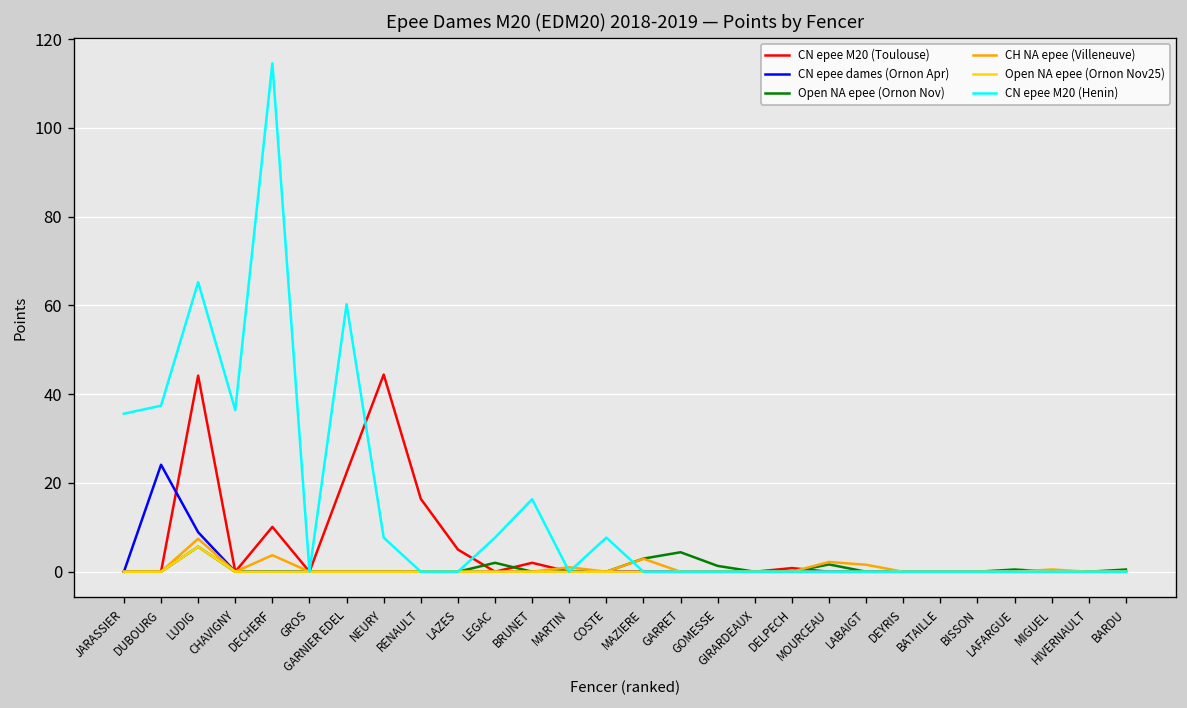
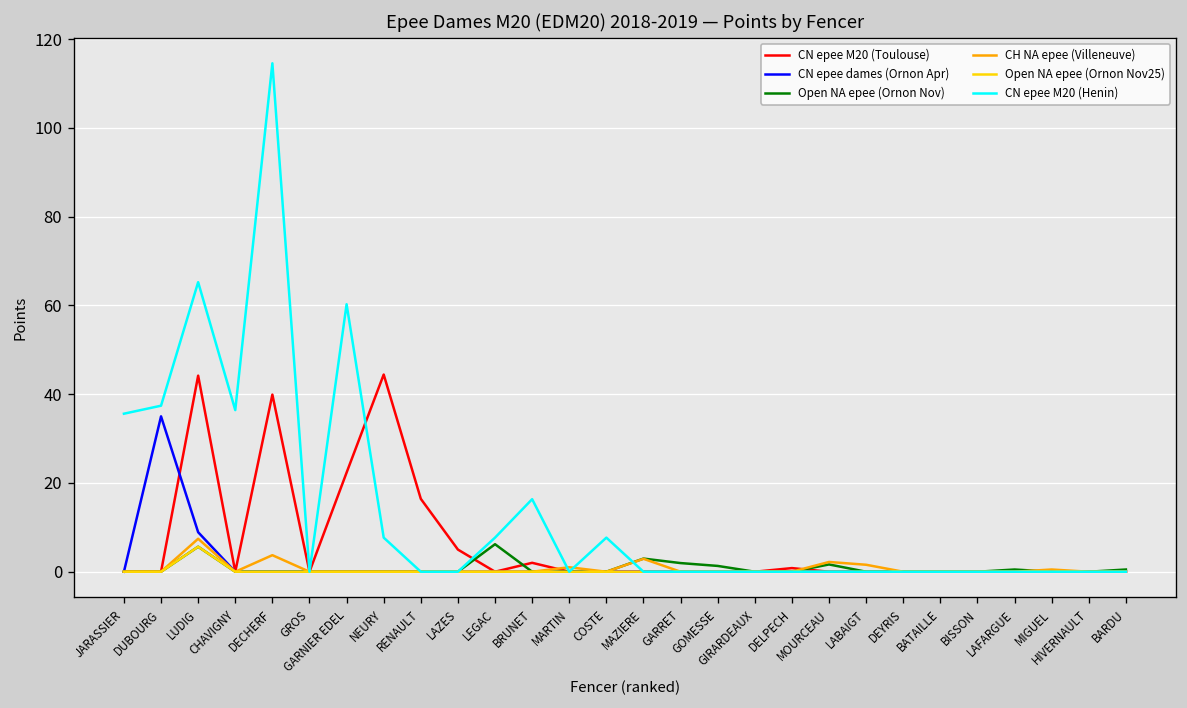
CN epee dames (Ornon Apr), DUBOURG: 24 -> 35
CN epee M20 (Toulouse), DECHERF: 10 -> 40
Open NA epee (Ornon Nov), LEGAC: 2 -> 6
Open NA epee (Ornon Nov), GARRET: 4 -> 2
